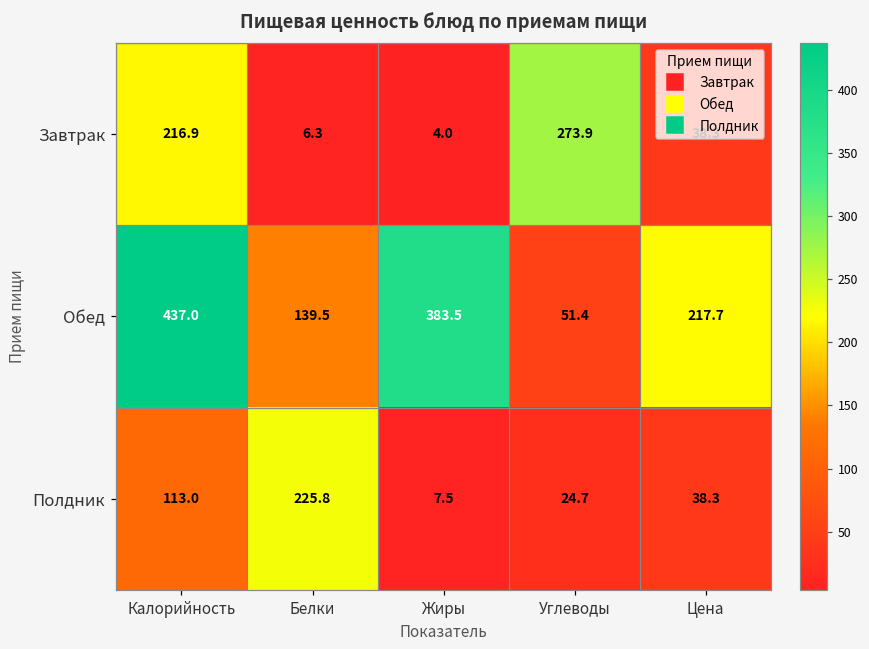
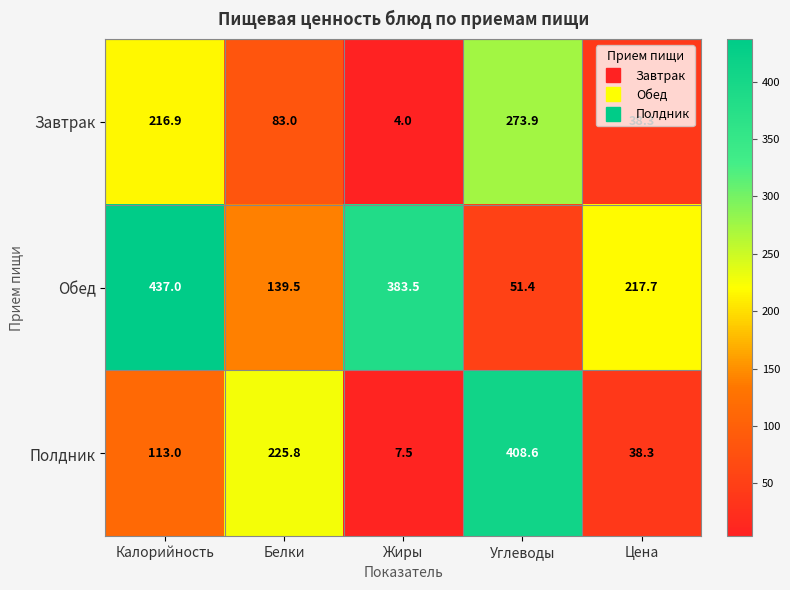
Завтрак, Белки: 6.3 -> 83.0
Полдник, Углеводы: 24.7 -> 408.6
